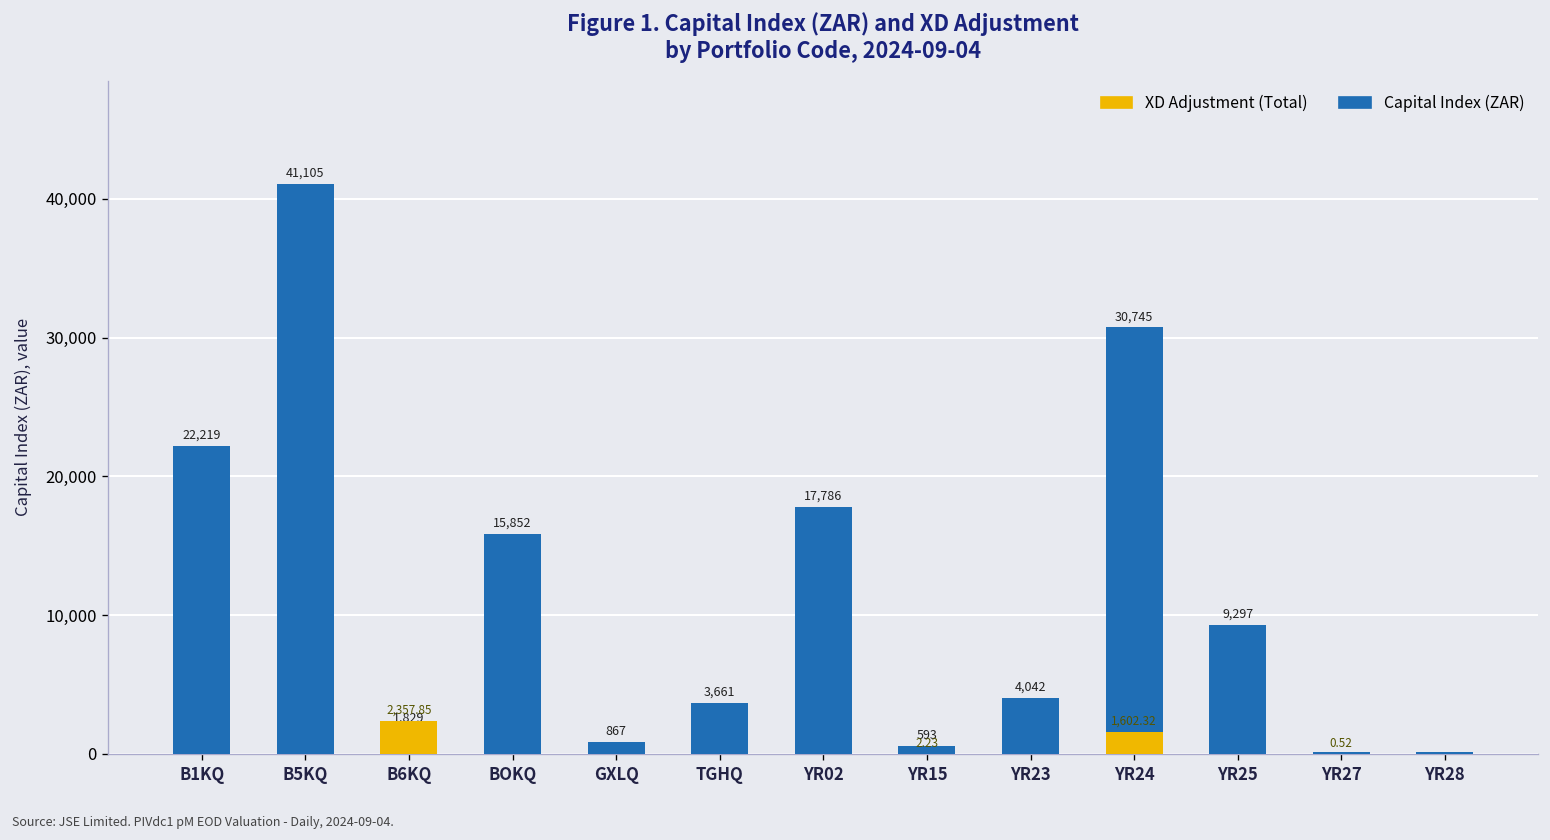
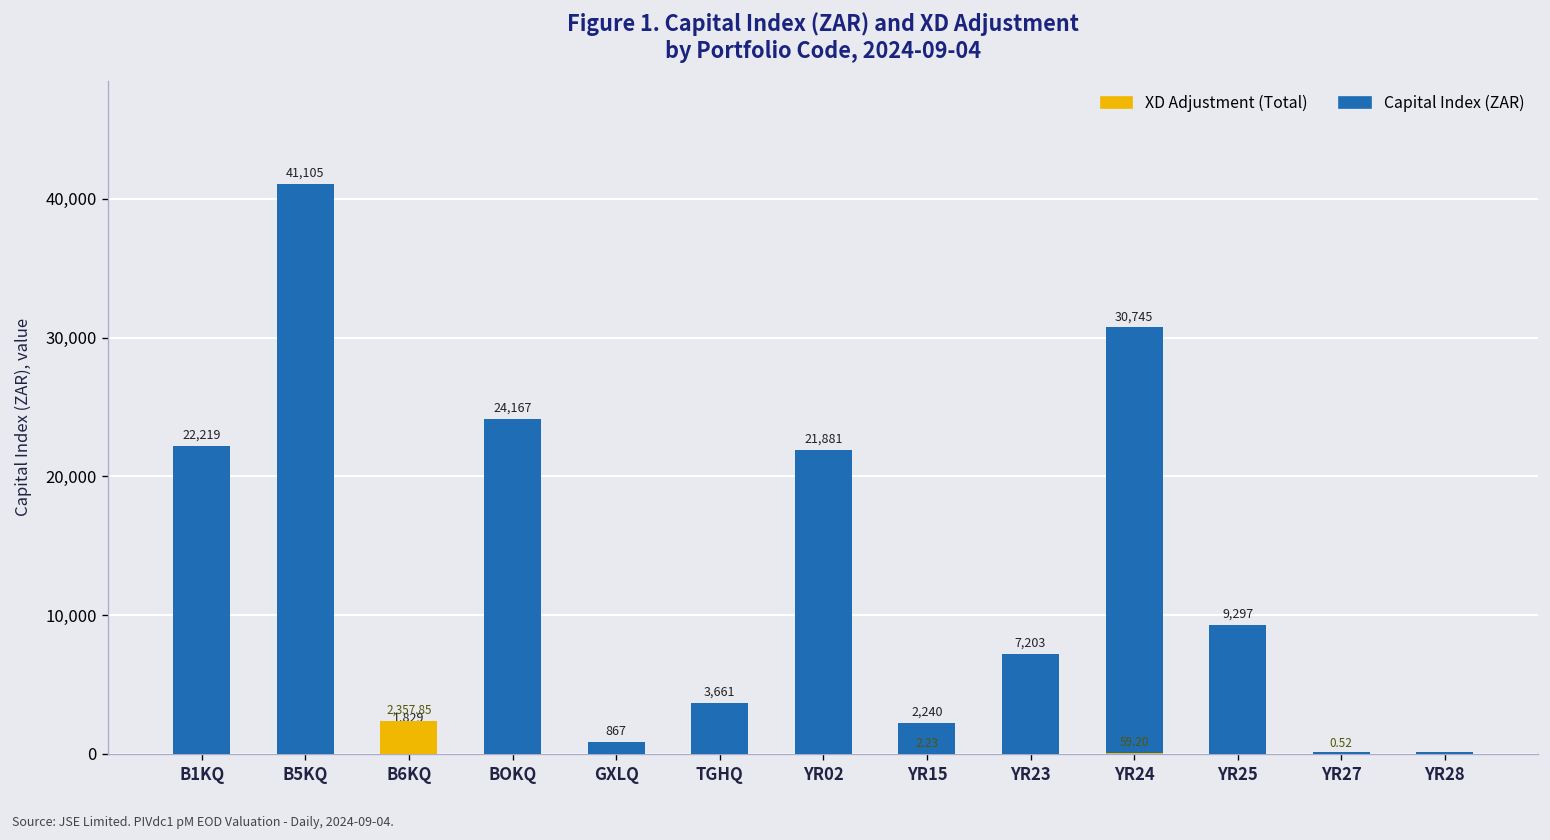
Capital Index (ZAR), BOKQ: 15,852 -> 24,167
Capital Index (ZAR), YR02: 17,786 -> 21,881
Capital Index (ZAR), YR15: 593 -> 2,240
Capital Index (ZAR), YR23: 4,042 -> 7,203
XD Adjustment (Total), YR24: 1,602.32 -> 59.20
